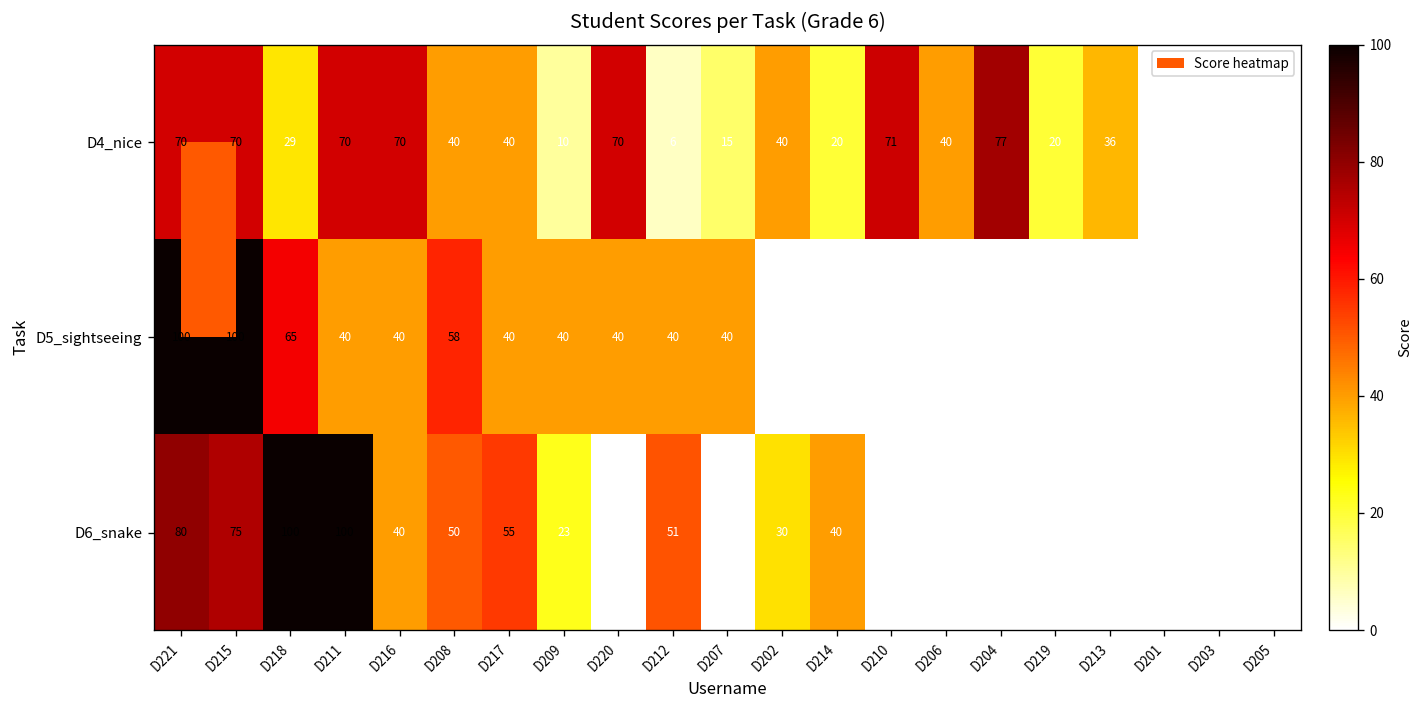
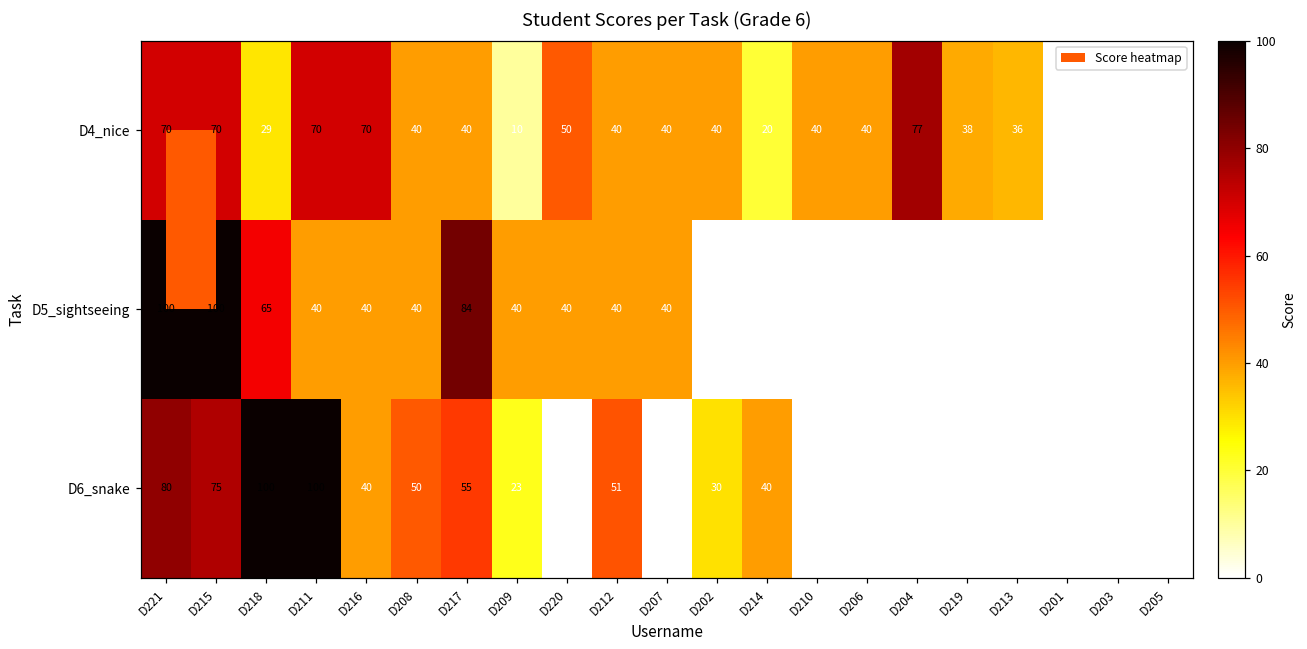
D4_nice, D220: 70 -> 50
D4_nice, D212: 6 -> 40
D4_nice, D207: 15 -> 40
D4_nice, D210: 71 -> 40
D4_nice, D219: 20 -> 38
D5_sightseeing, D208: 58 -> 40
D5_sightseeing, D217: 40 -> 84
